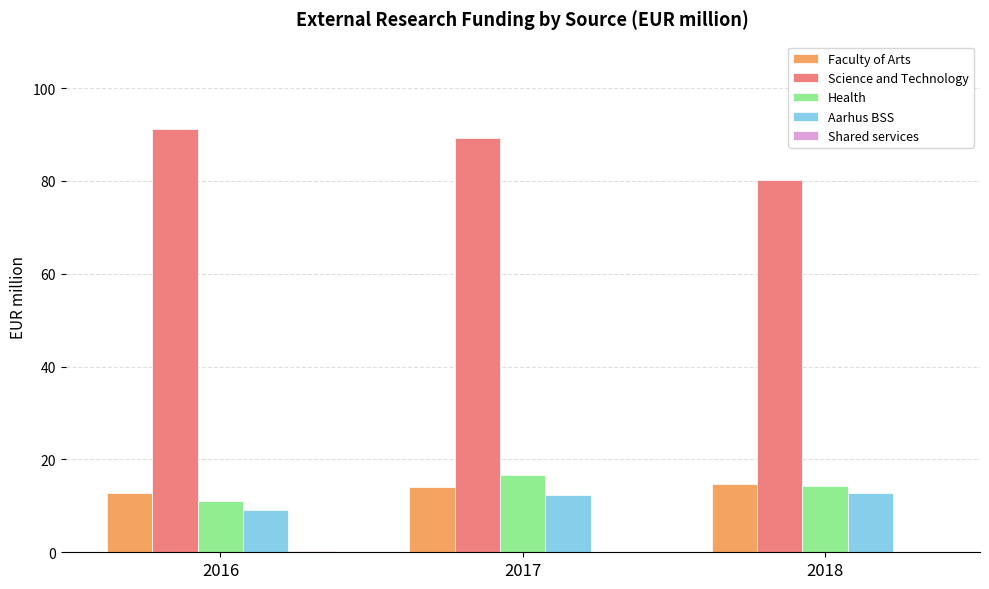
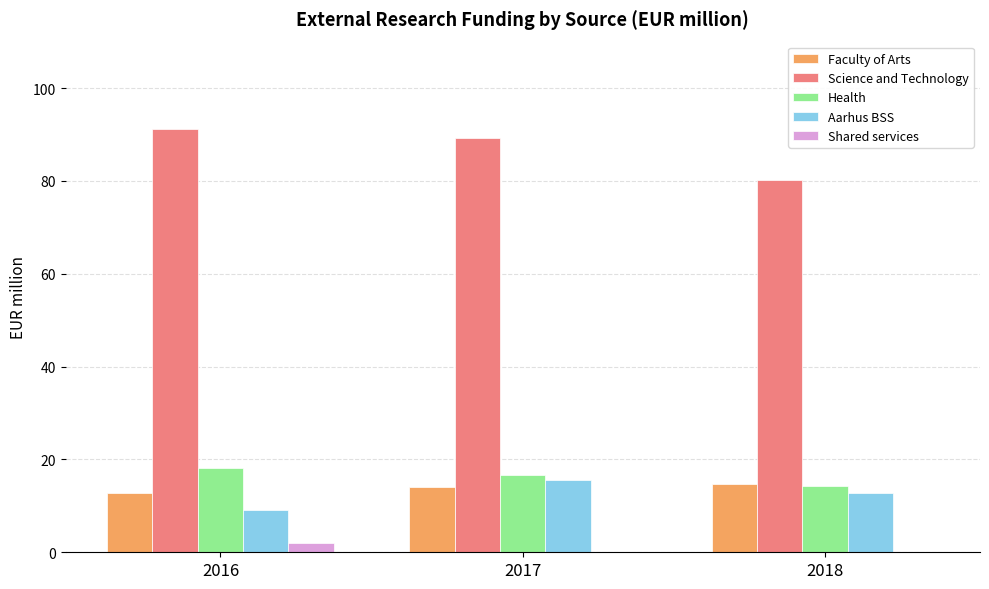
Health, 2016: 11 -> 18
Shared services, 2016: 0 -> 2
Aarhus BSS, 2017: 12 -> 16
